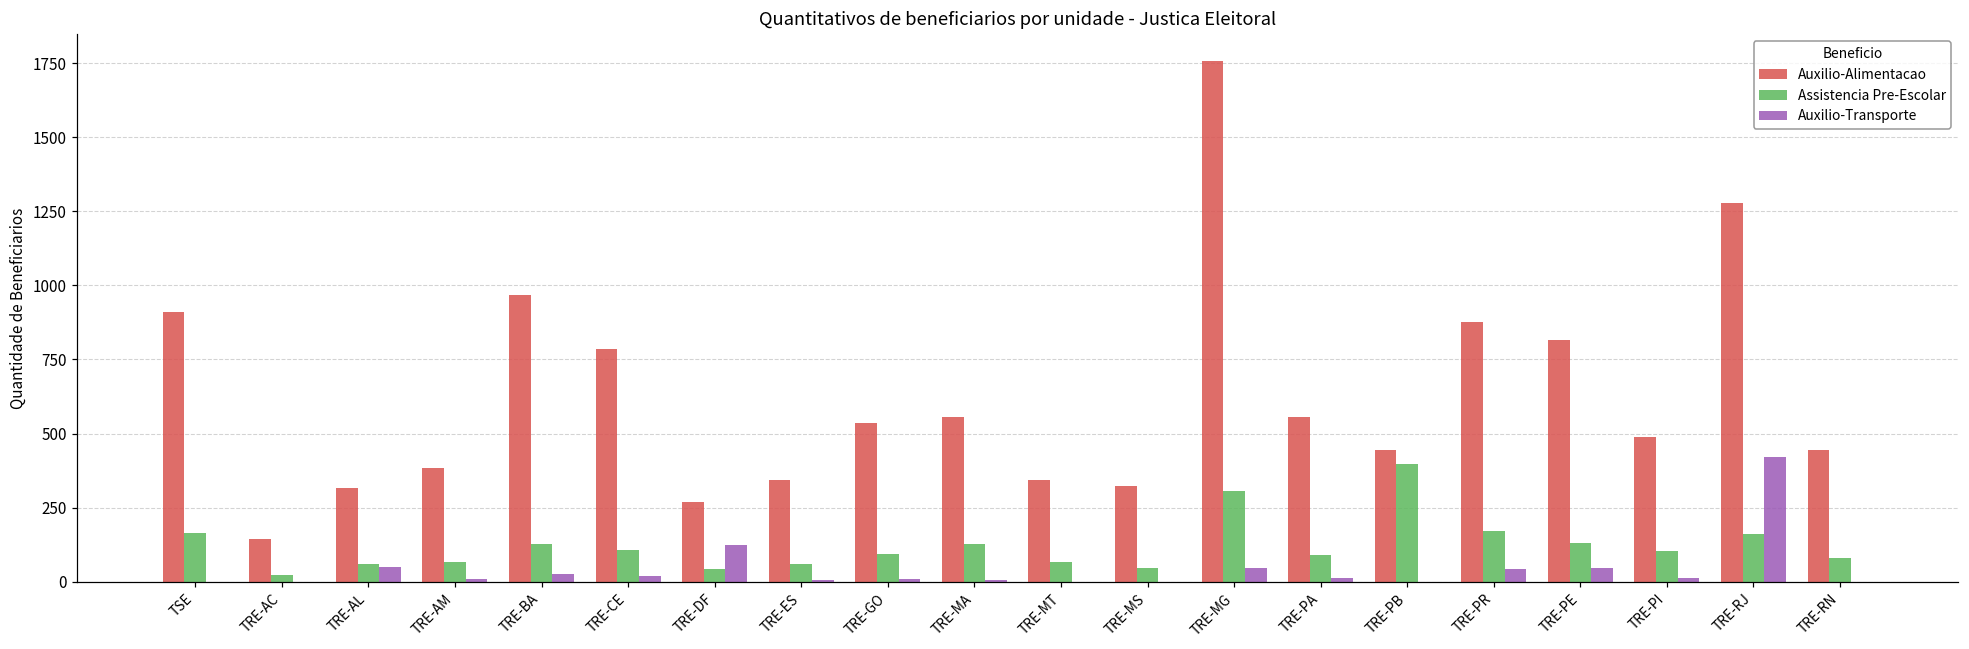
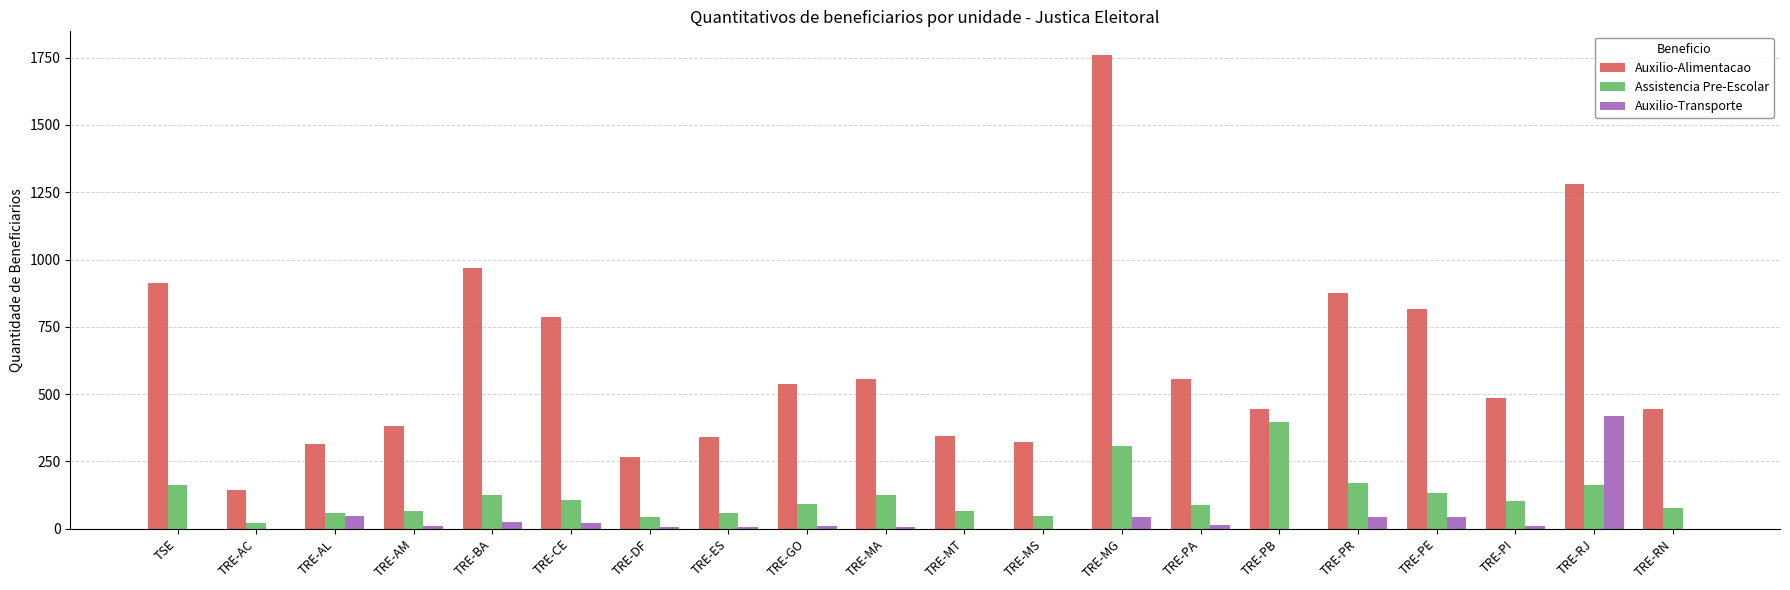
Auxilio-Transporte, TRE-DF: 120 -> 10
